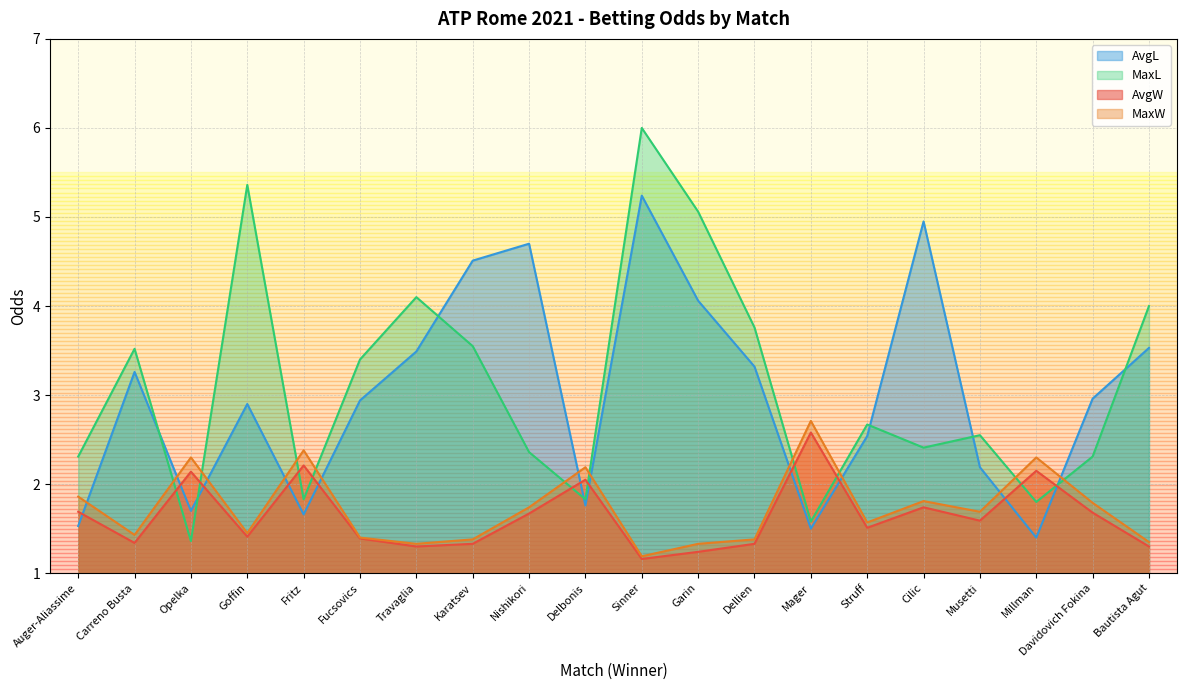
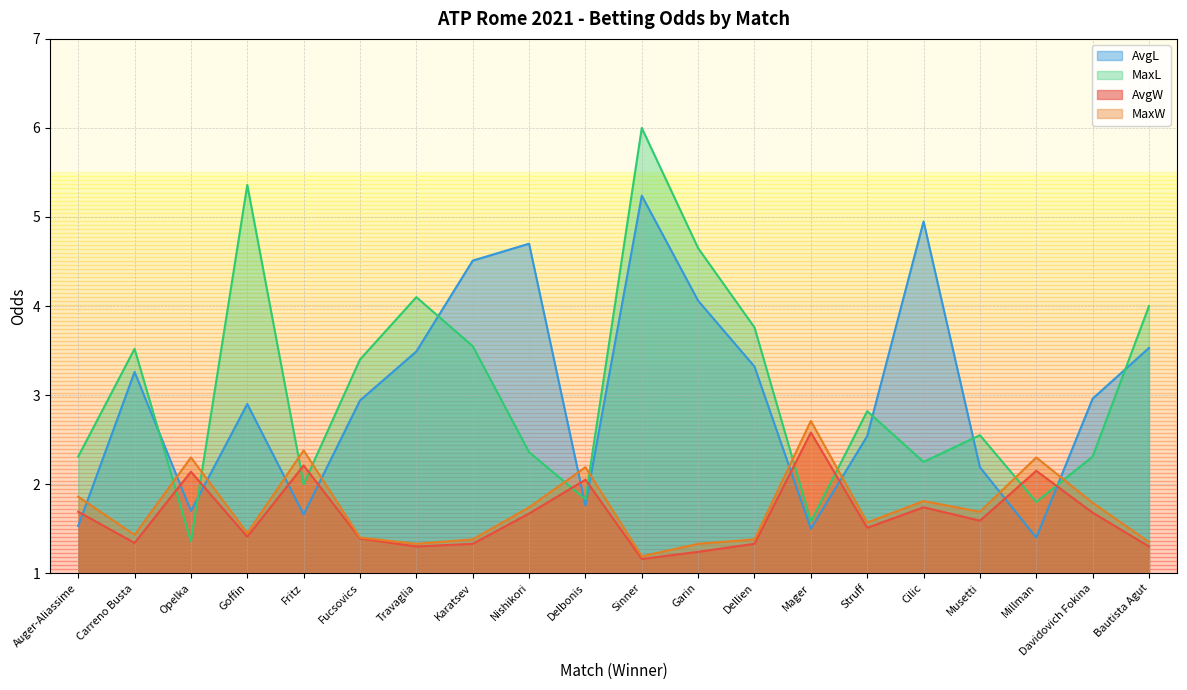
MaxL, Fritz: 1.8 -> 2.0
MaxL, Garin: 5.1 -> 4.7
MaxL, Struff: 2.7 -> 2.8
MaxL, Cilic: 2.4 -> 2.3
